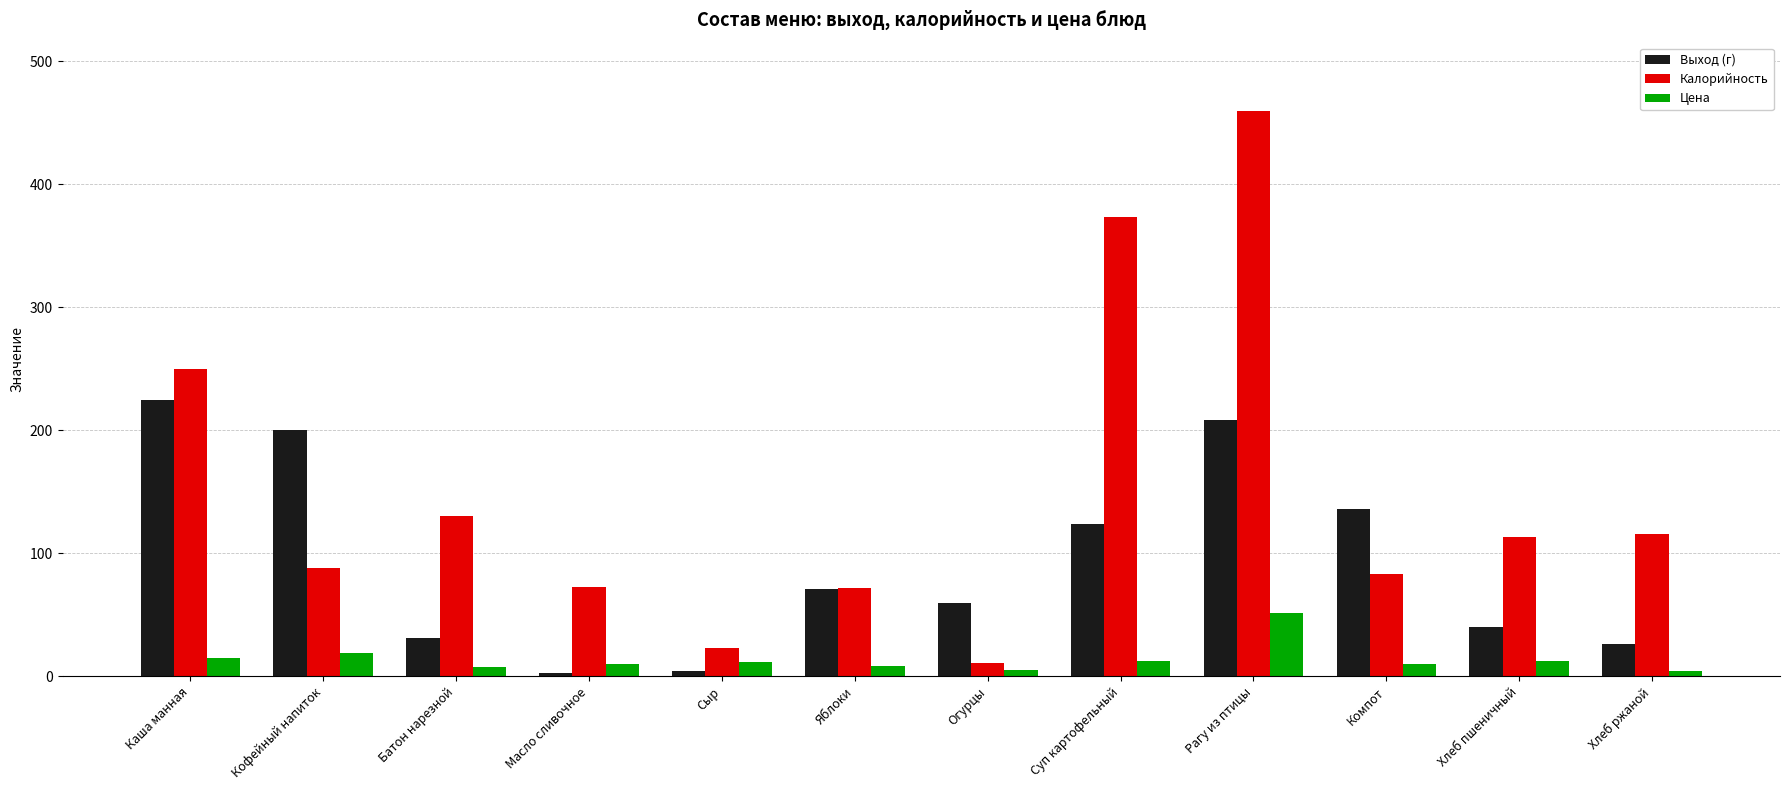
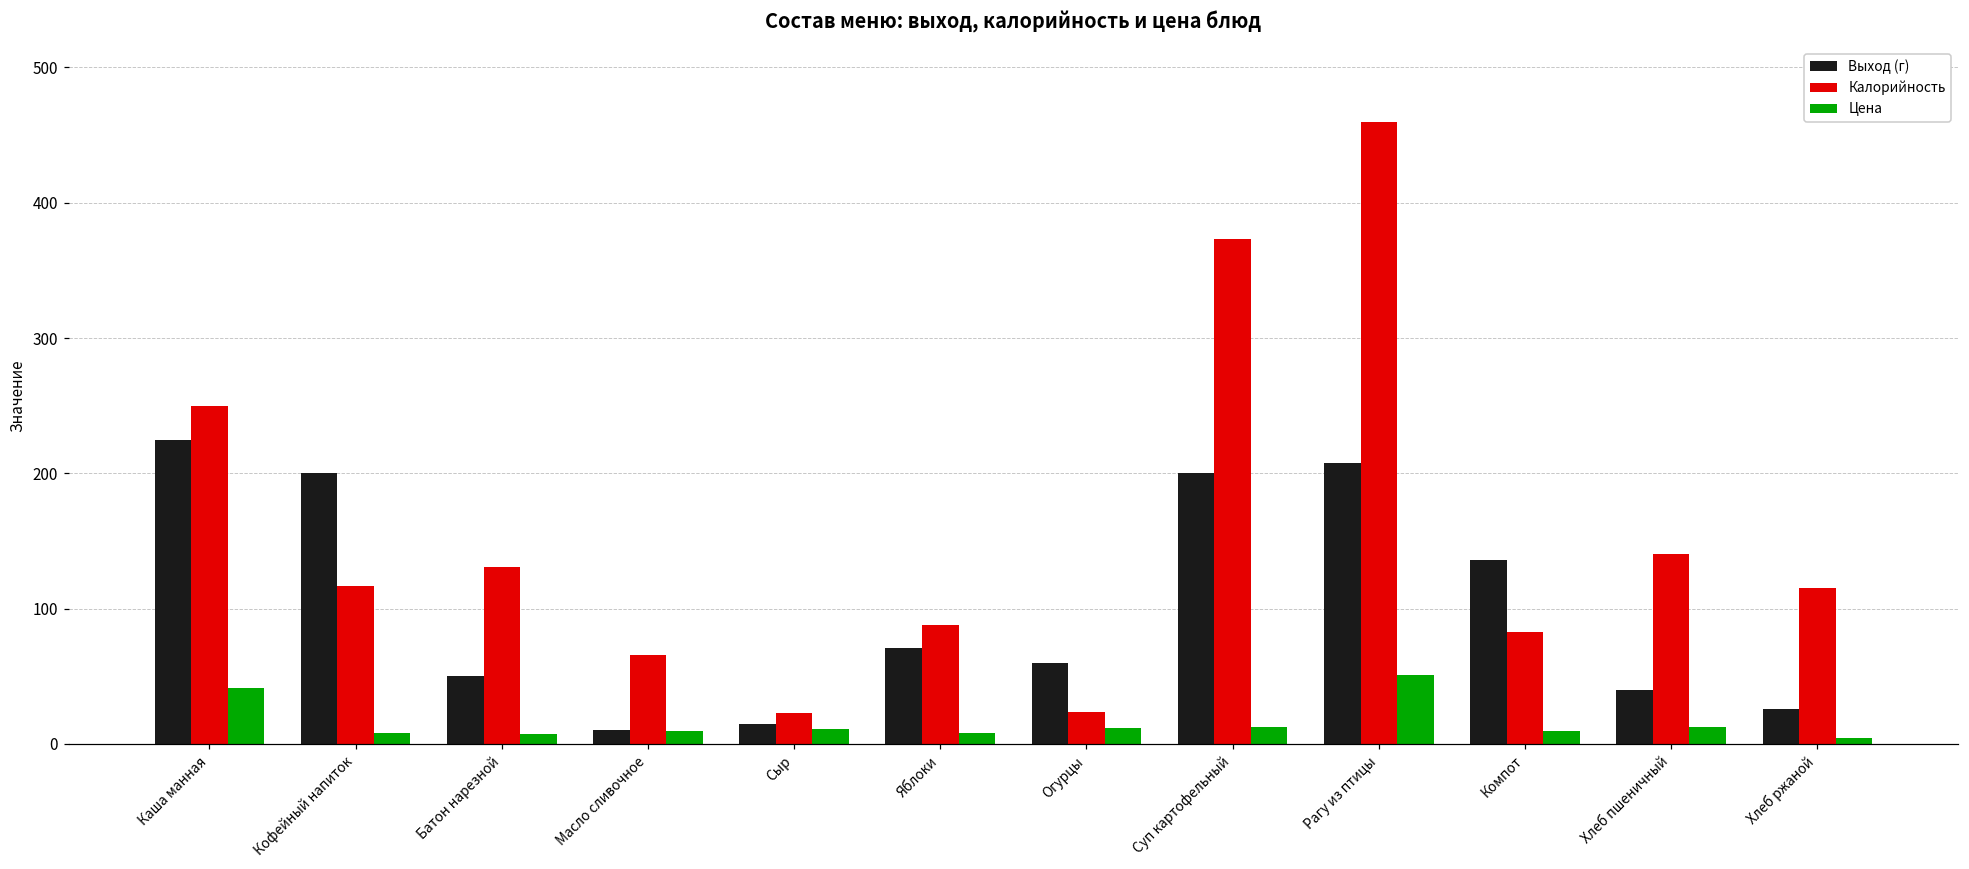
Цена, Каша манная: 15 -> 42
Калорийность, Кофейный напиток: 88 -> 116
Цена, Кофейный напиток: 19 -> 8
Выход (г), Батон нарезной: 31 -> 50
Выход (г), Масло сливочное: 3 -> 10
Калорийность, Масло сливочное: 73 -> 66
Выход (г), Сыр: 4 -> 15
Калорийность, Яблоки: 72 -> 88
Калорийность, Огурцы: 11 -> 24
Цена, Огурцы: 5 -> 12
Выход (г), Суп картофельный: 124 -> 200
Калорийность, Хлеб пшеничный: 113 -> 140
